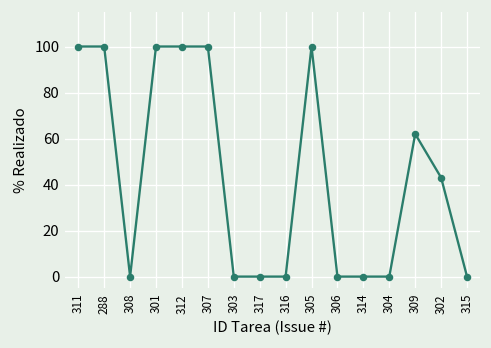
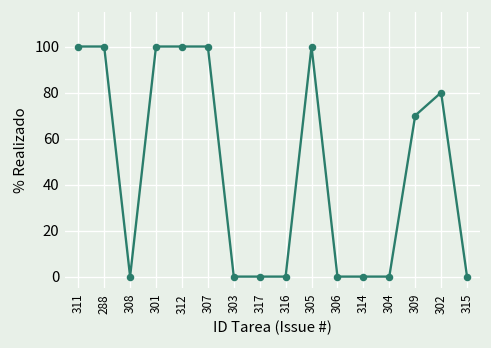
309: 62 -> 70
302: 43 -> 80
